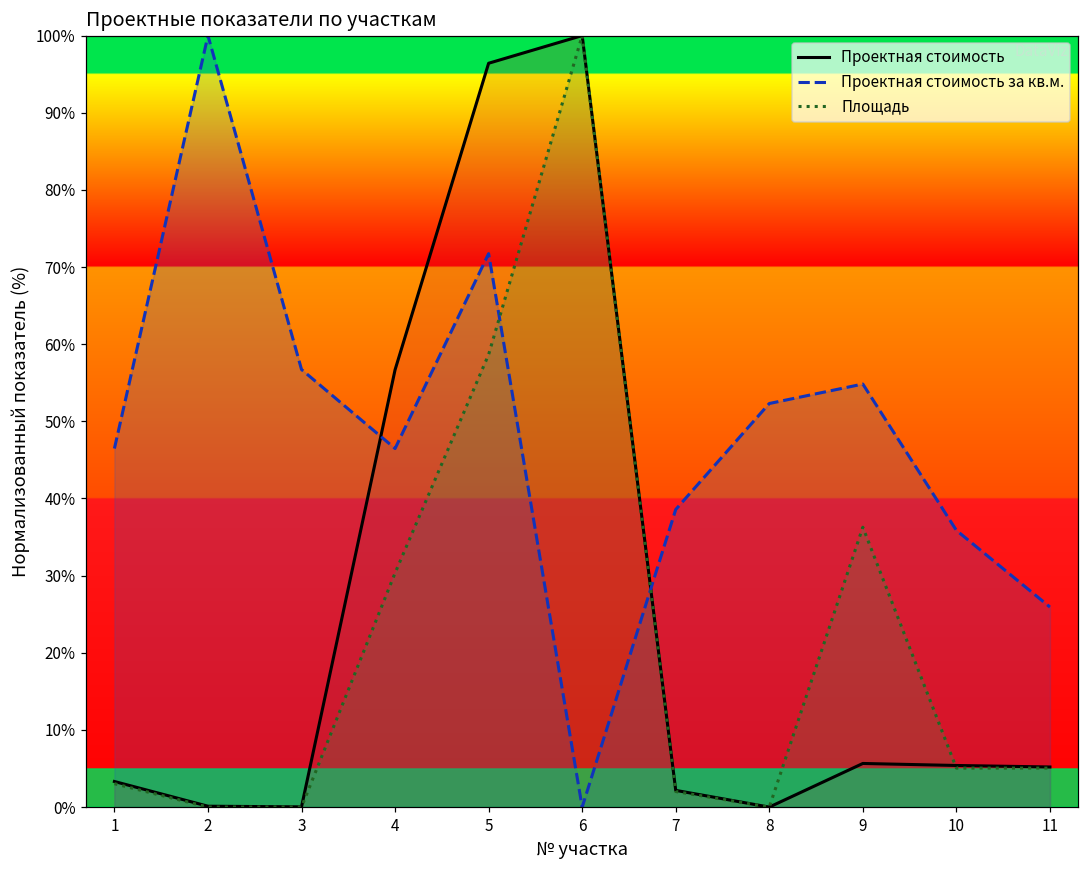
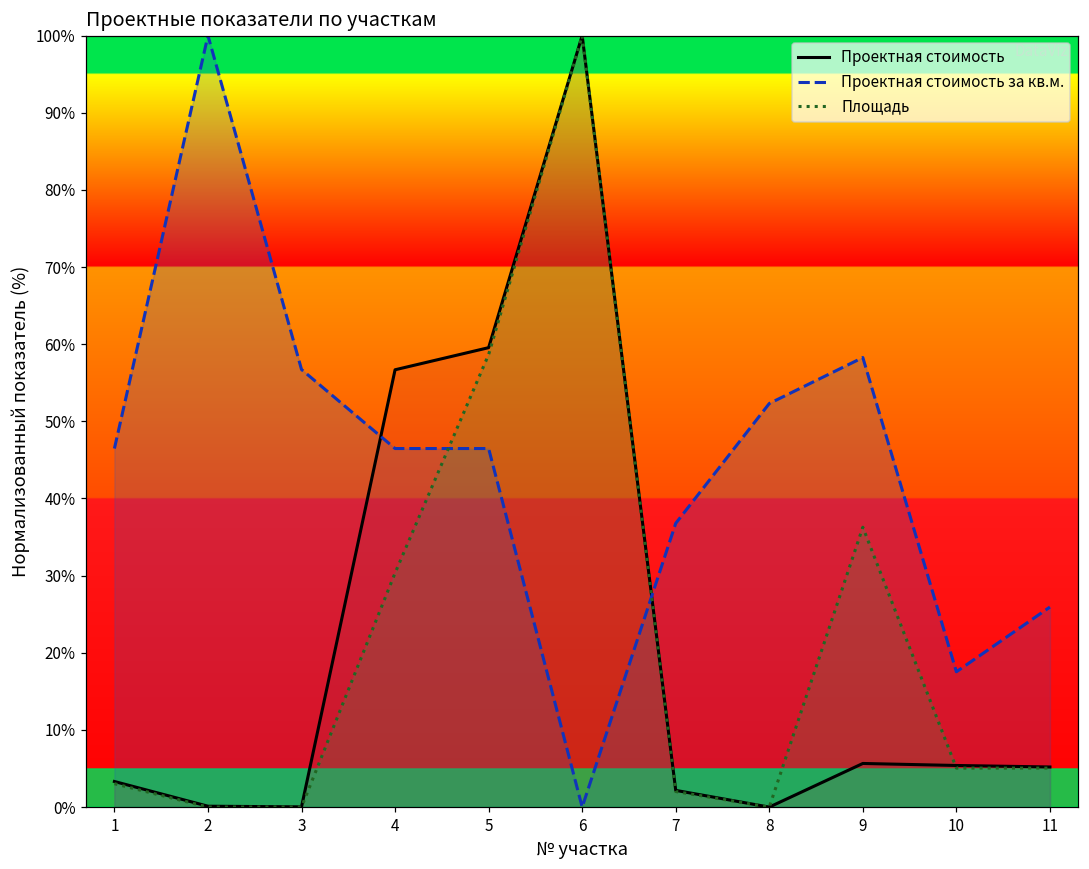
Проектная стоимость, 5: 96% -> 60%
Проектная стоимость за кв.м., 5: 72% -> 46%
Проектная стоимость за кв.м., 7: 39% -> 37%
Проектная стоимость за кв.м., 9: 55% -> 58%
Проектная стоимость за кв.м., 10: 36% -> 18%
